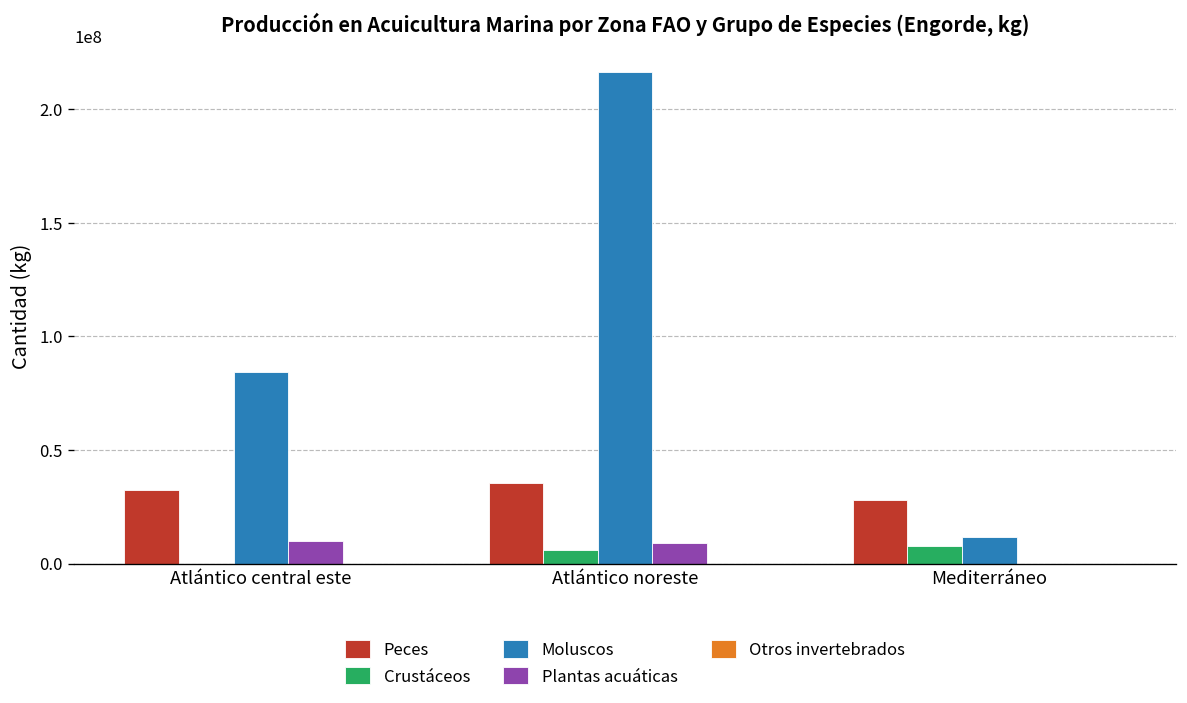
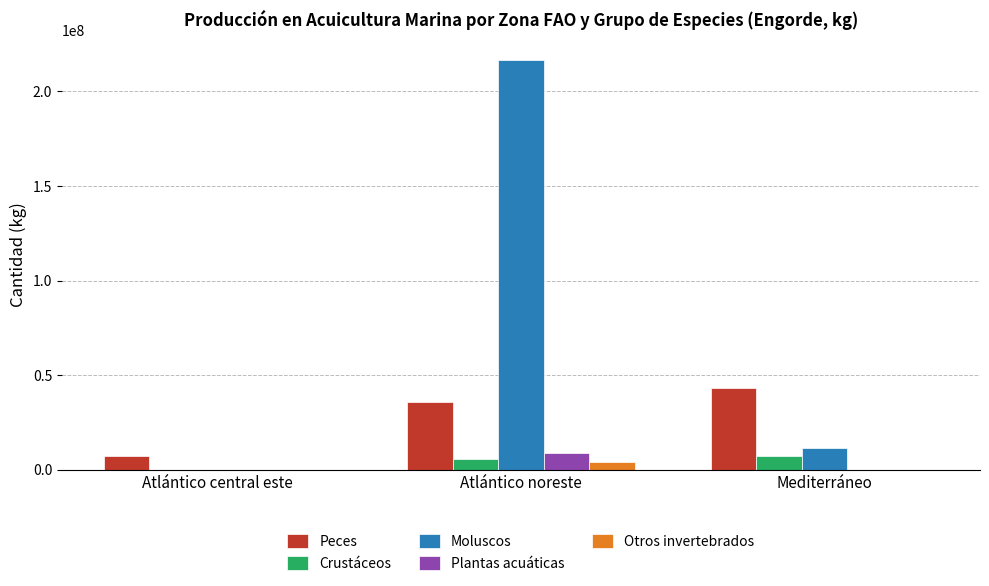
Peces, Atlántico central este: 33000000 -> 7000000
Moluscos, Atlántico central este: 85000000 -> 0
Plantas acuáticas, Atlántico central este: 10000000 -> 0
Otros invertebrados, Atlántico noreste: 0 -> 4000000
Peces, Mediterráneo: 28000000 -> 43000000
